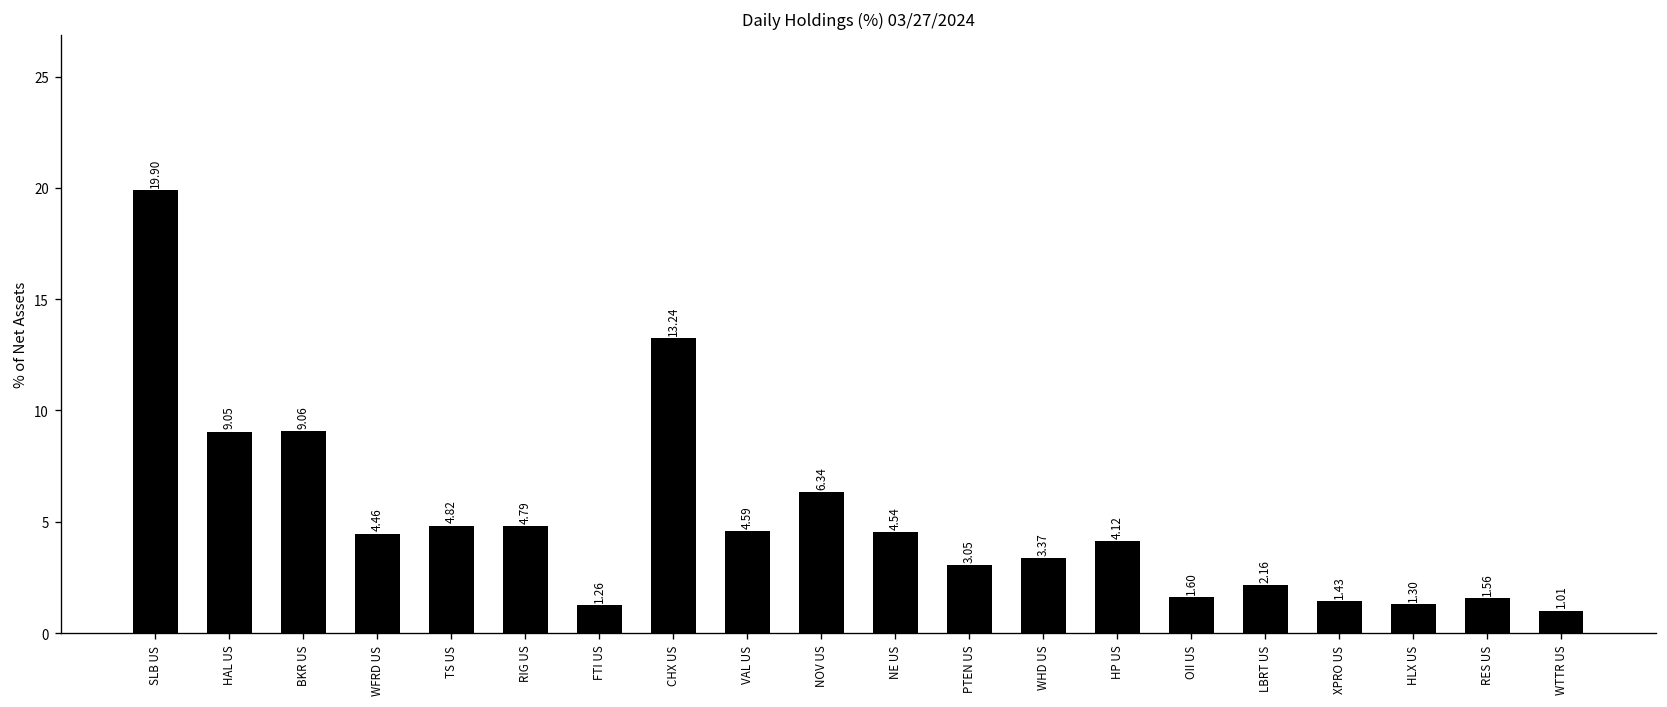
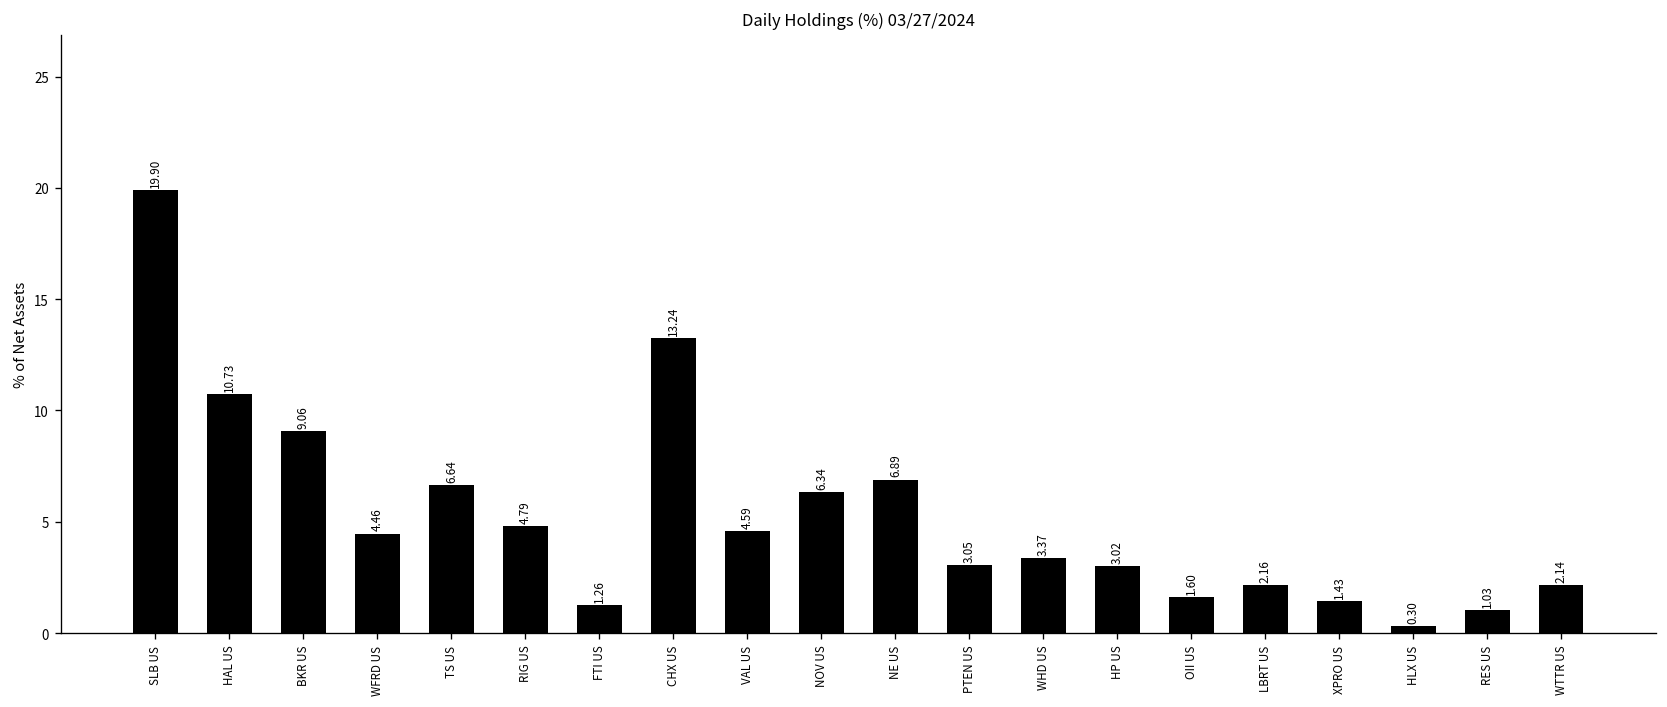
HAL US: 9.05 -> 10.73
TS US: 4.82 -> 6.64
NE US: 4.54 -> 6.89
HP US: 4.12 -> 3.02
HLX US: 1.30 -> 0.30
RES US: 1.56 -> 1.03
WTTR US: 1.01 -> 2.14
